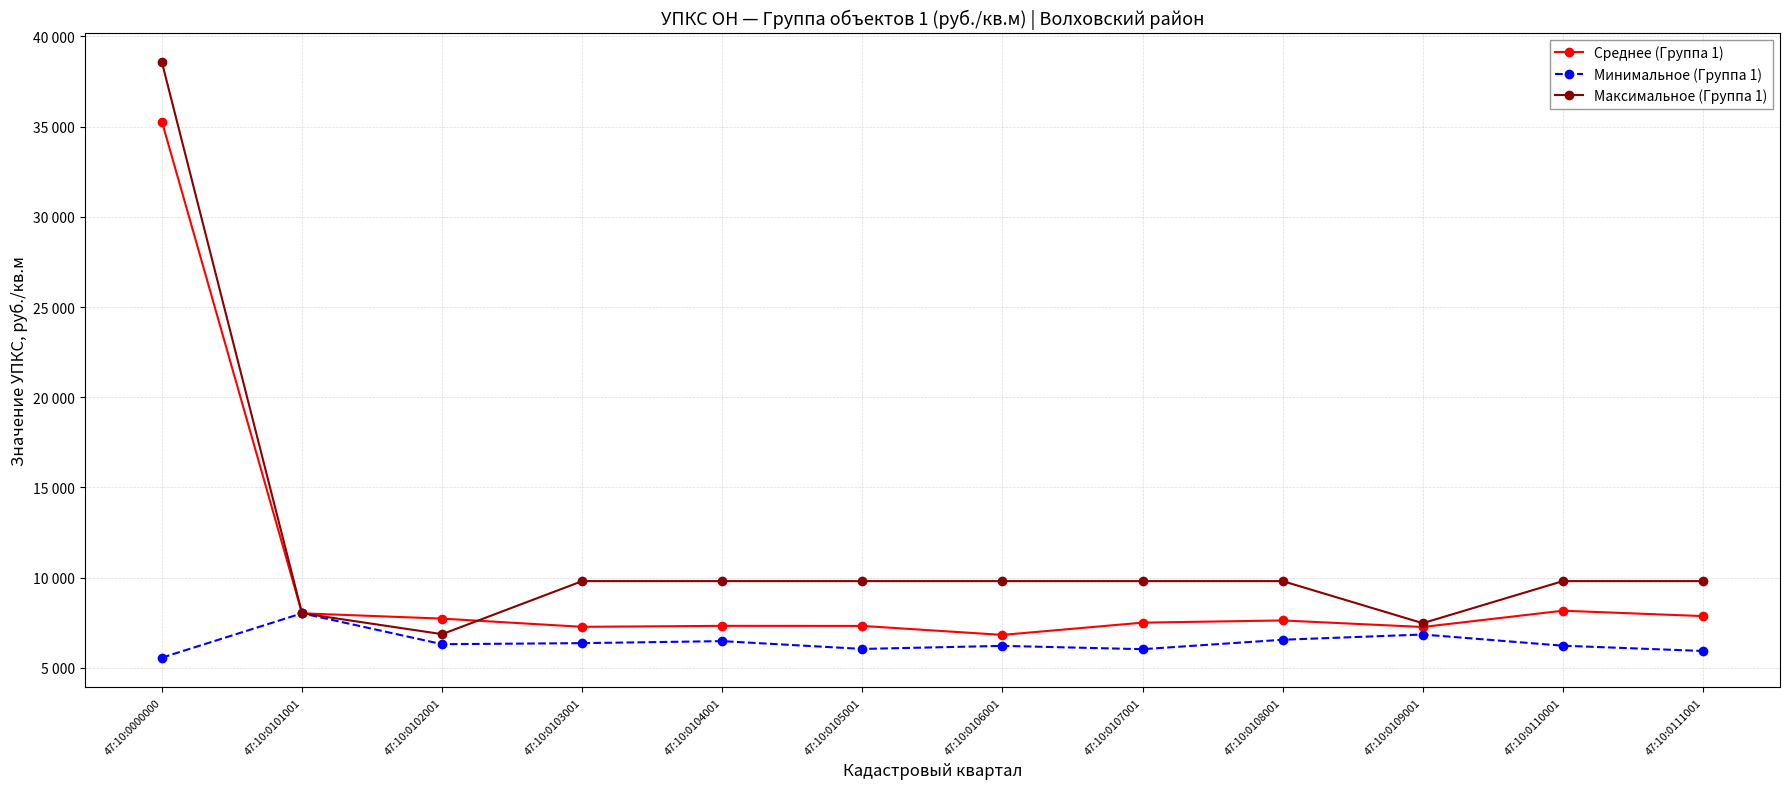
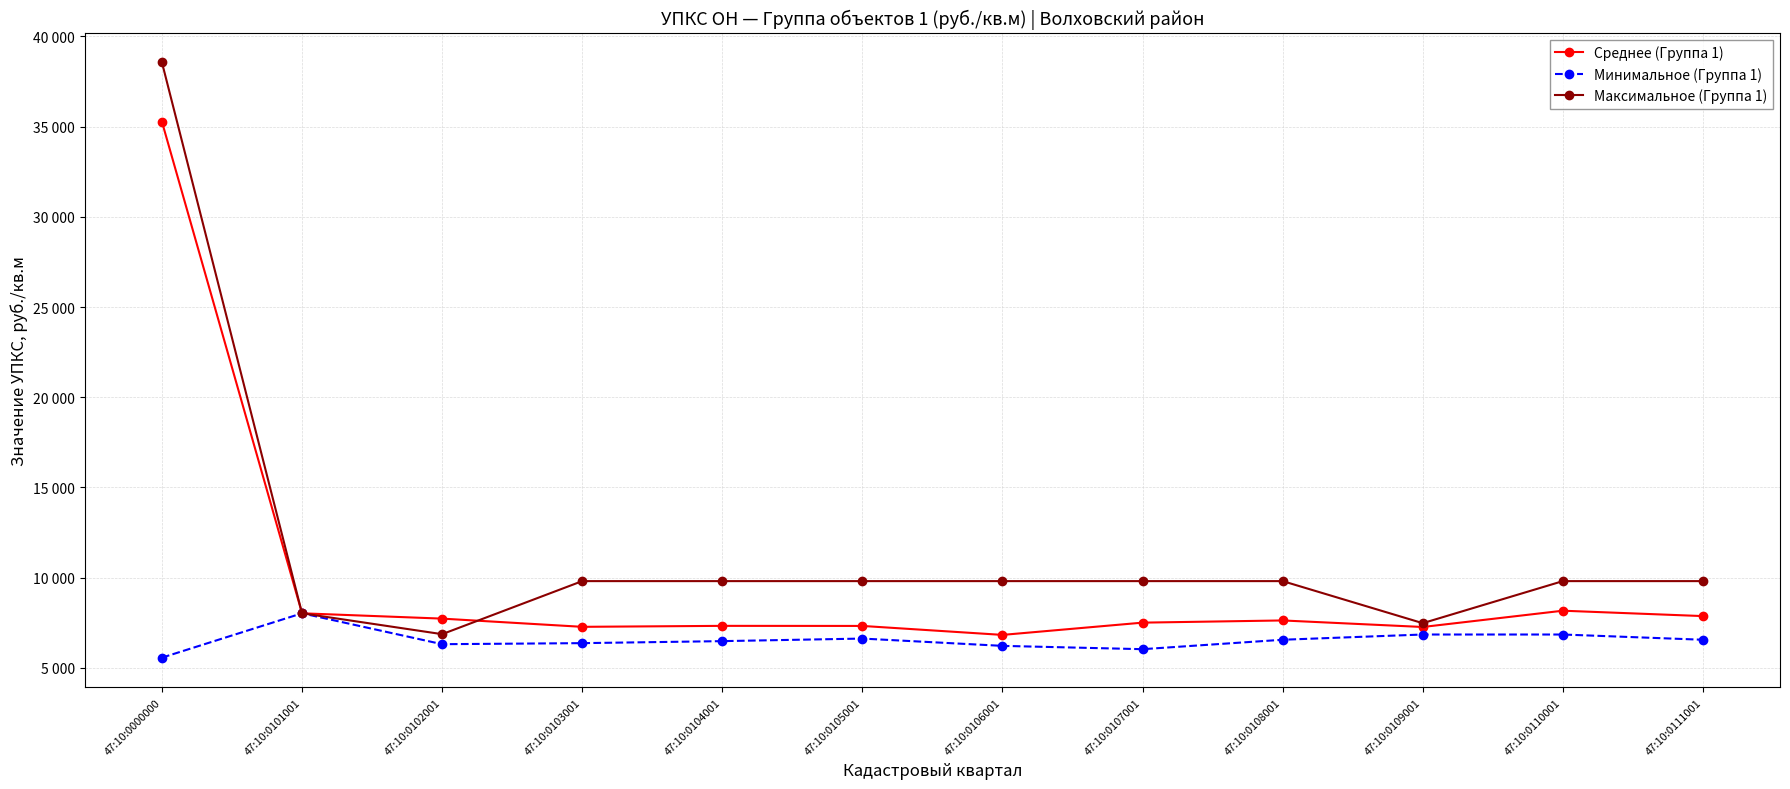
Минимальное (Группа 1), 47:10:0105001: 6000 -> 6600
Минимальное (Группа 1), 47:10:0110001: 6200 -> 6800
Минимальное (Группа 1), 47:10:0111001: 5900 -> 6600
